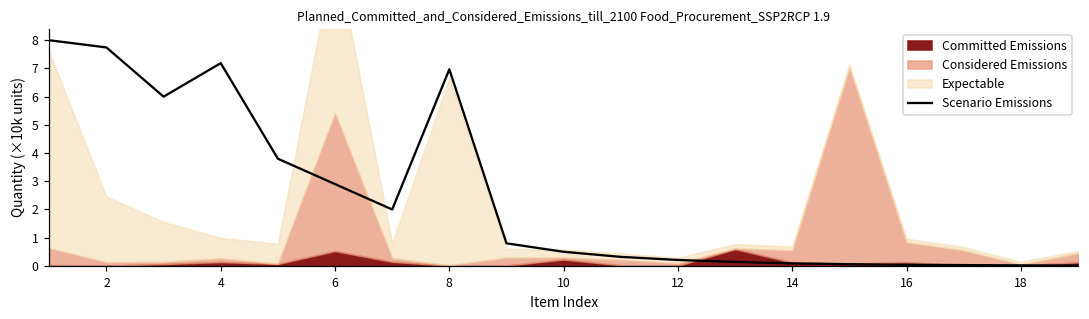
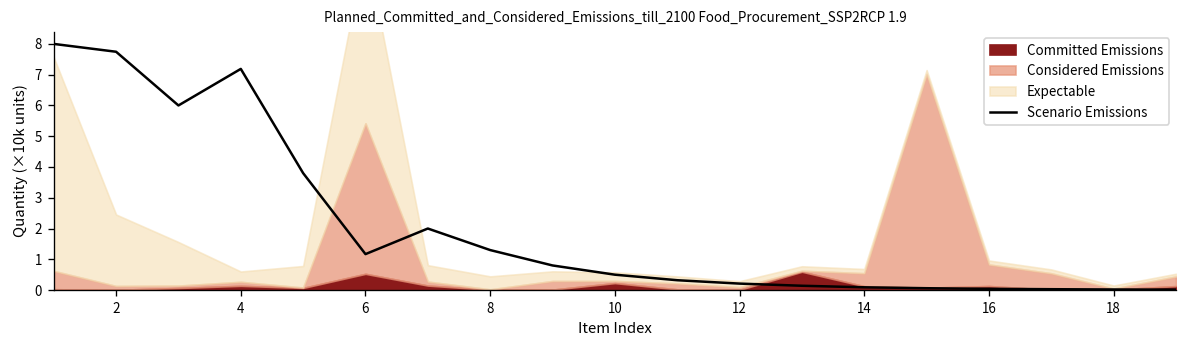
Expectable, 4: 0.7 -> 0.3
Scenario Emissions, 6: 2.9 -> 1.2
Scenario Emissions, 8: 7.0 -> 1.3
Expectable, 8: 6.6 -> 0.4
